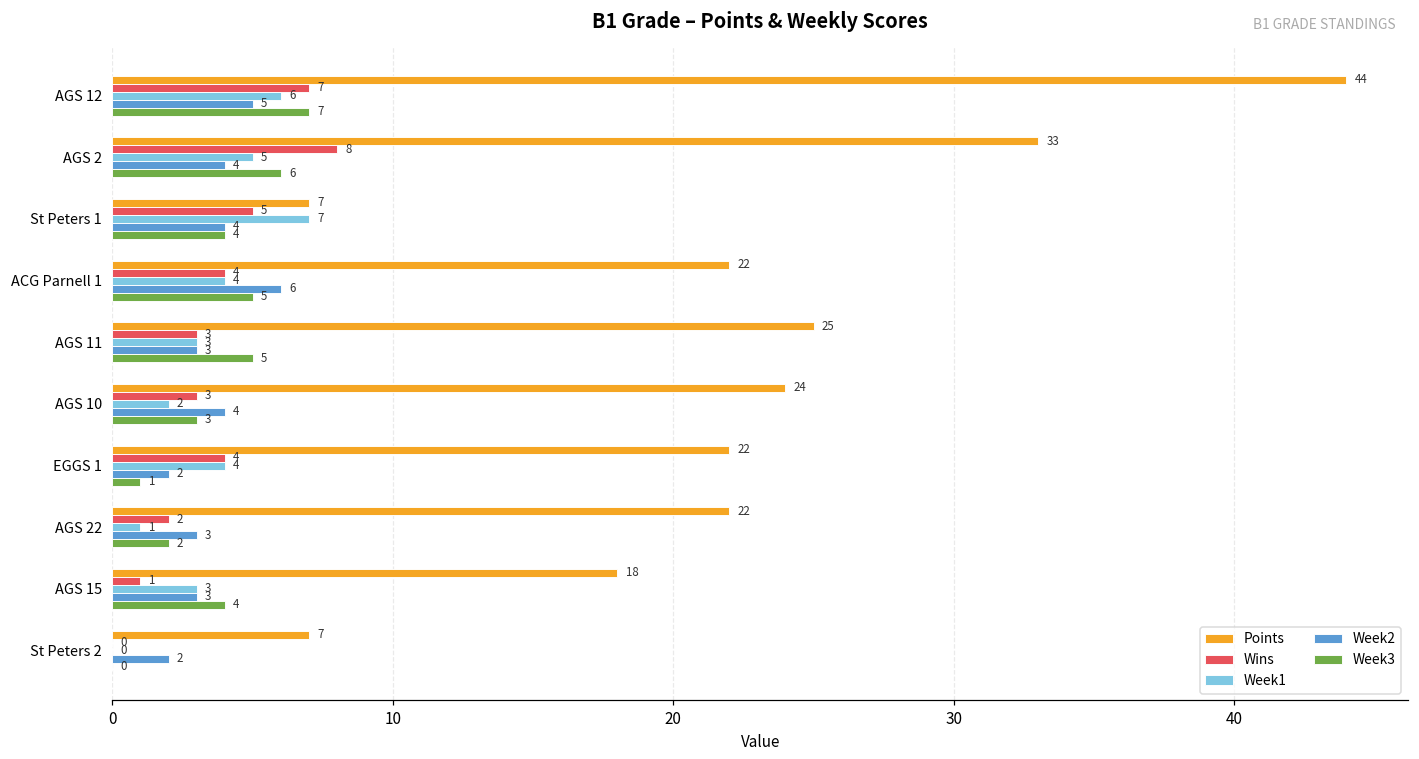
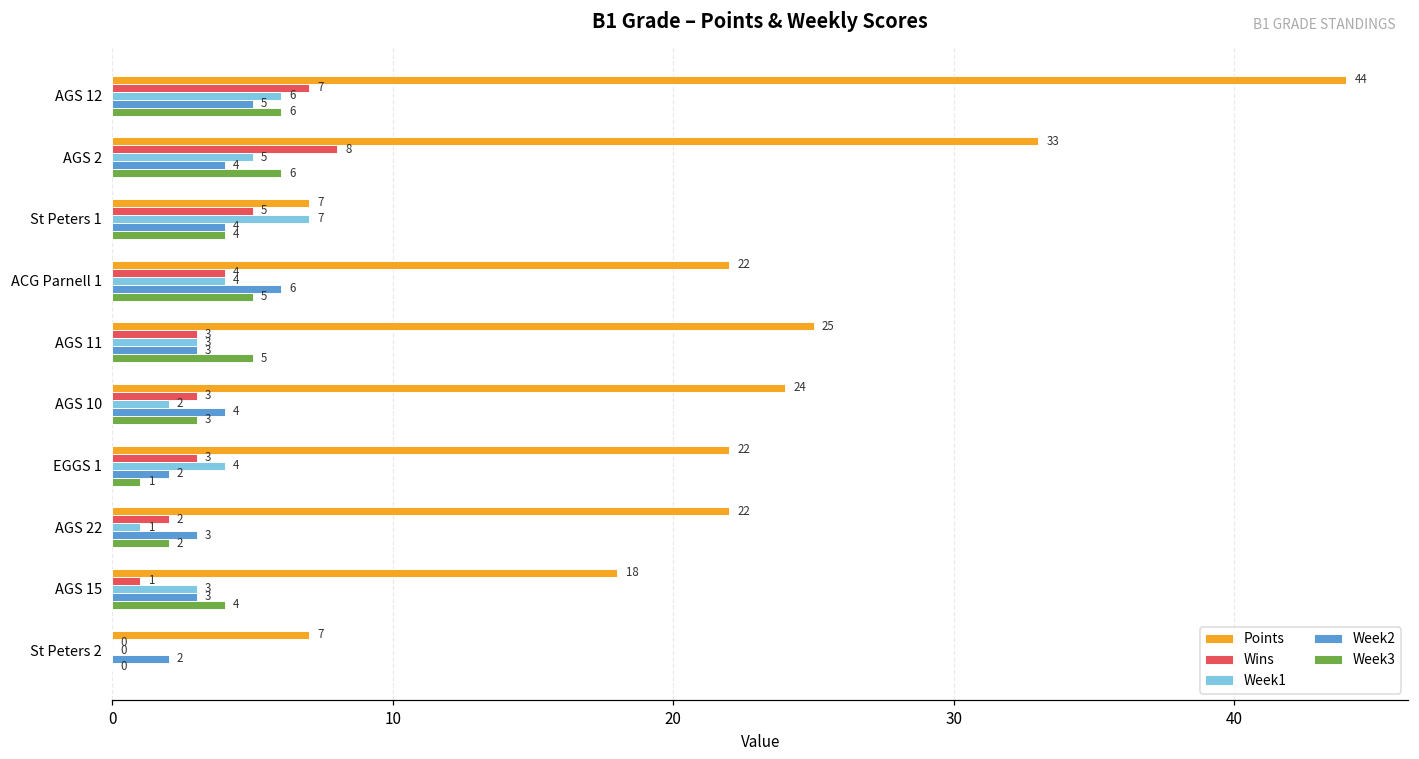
Week3, AGS 12: 7 -> 6
Wins, EGGS 1: 4 -> 3
